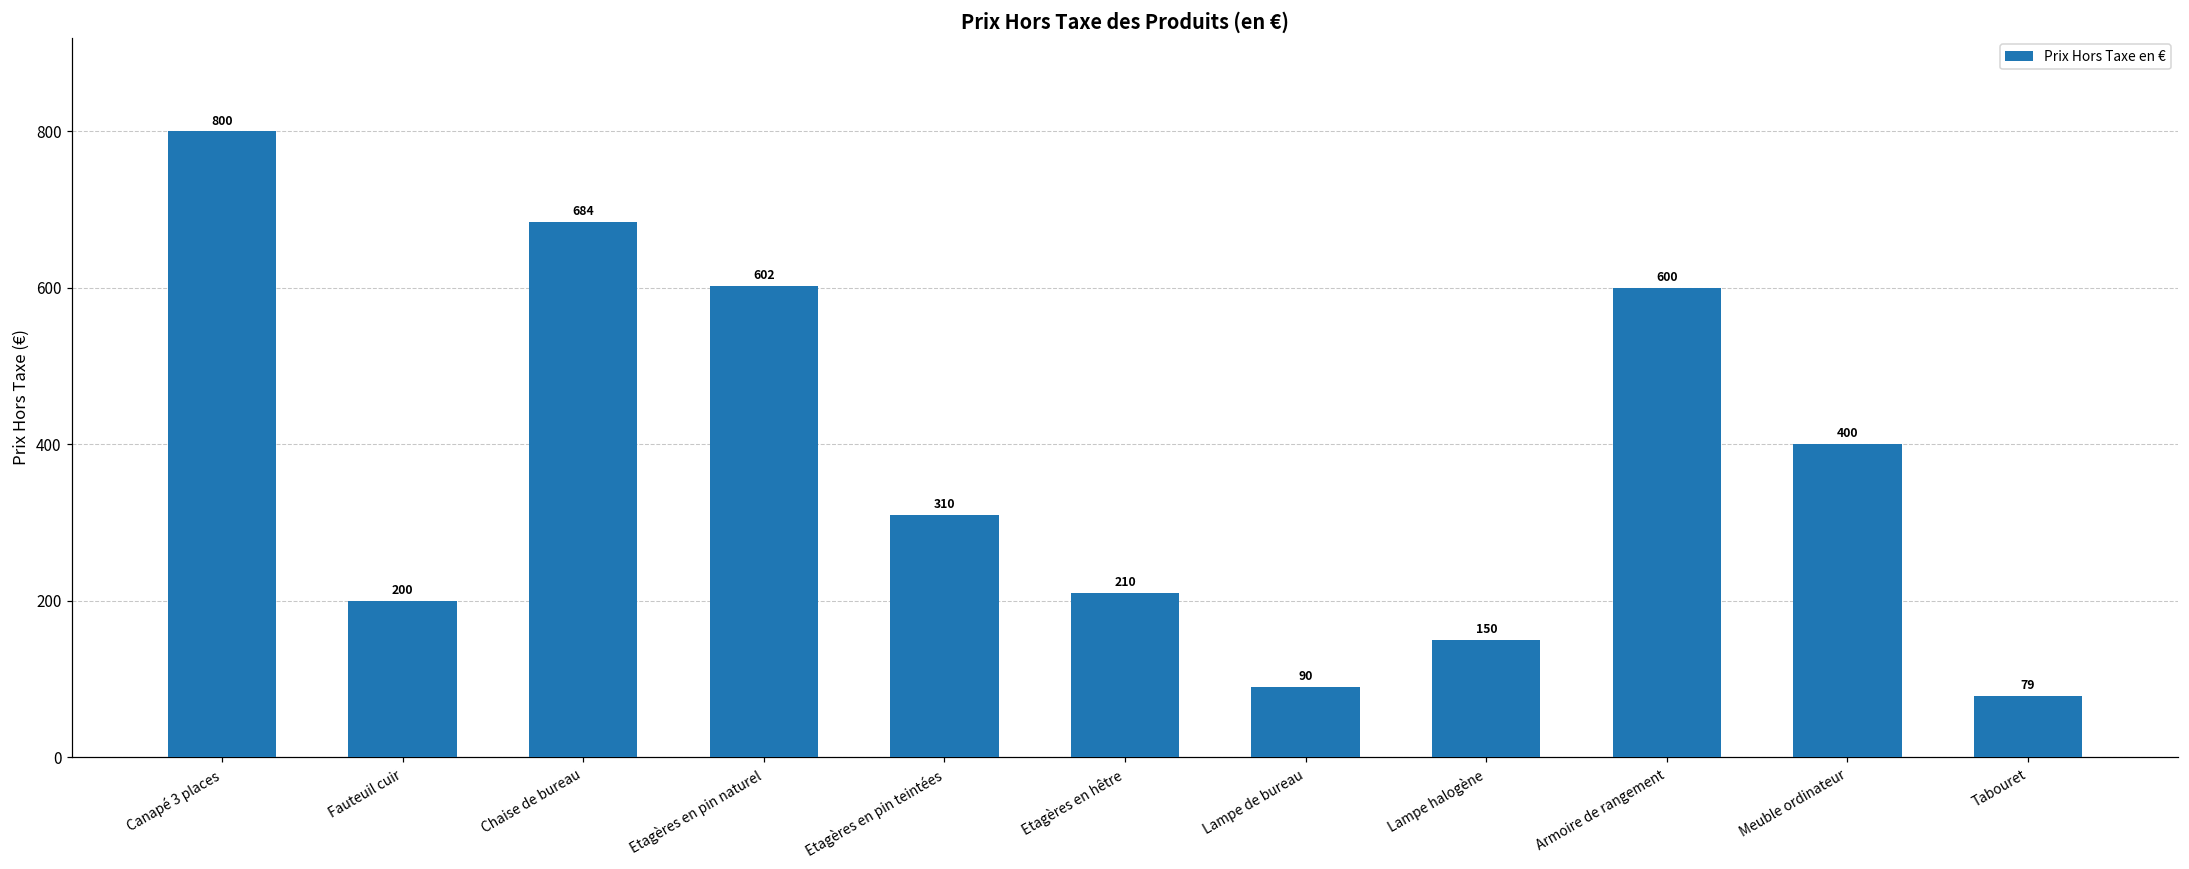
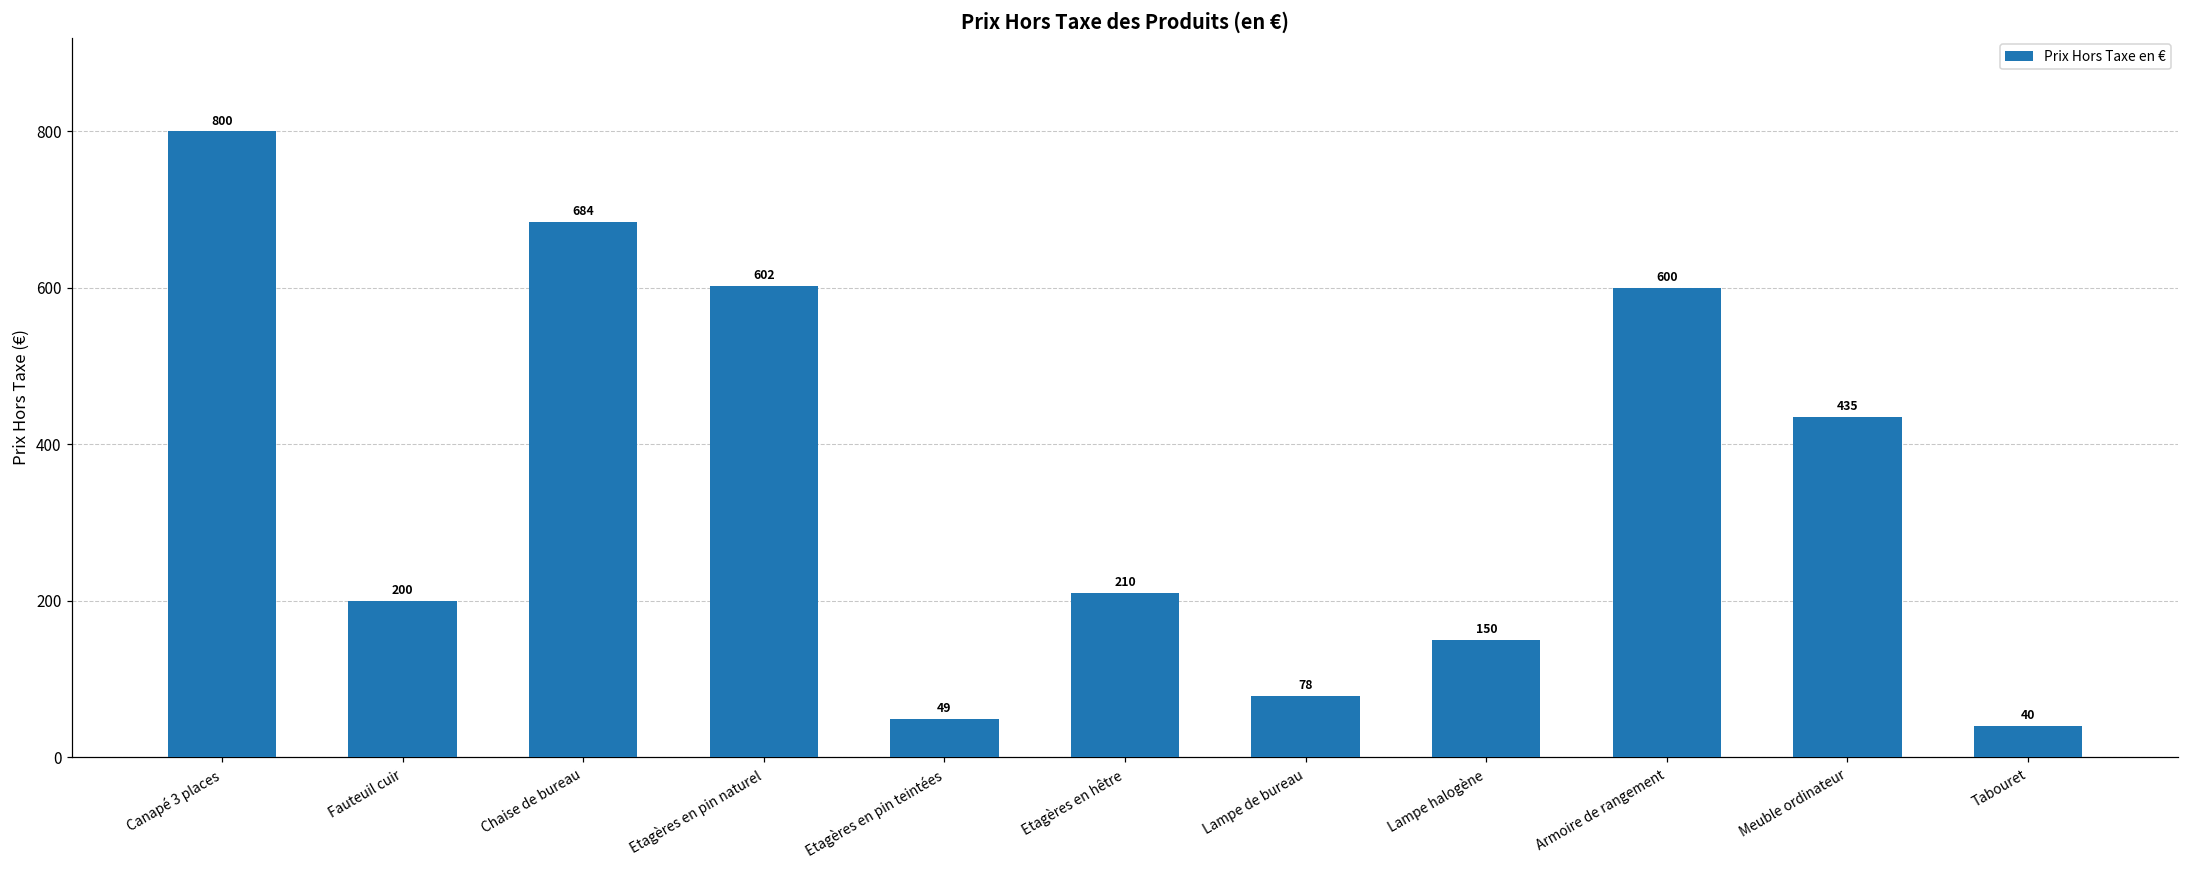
Etagères en pin teintées: 310 -> 49
Lampe de bureau: 90 -> 78
Meuble ordinateur: 400 -> 435
Tabouret: 79 -> 40
